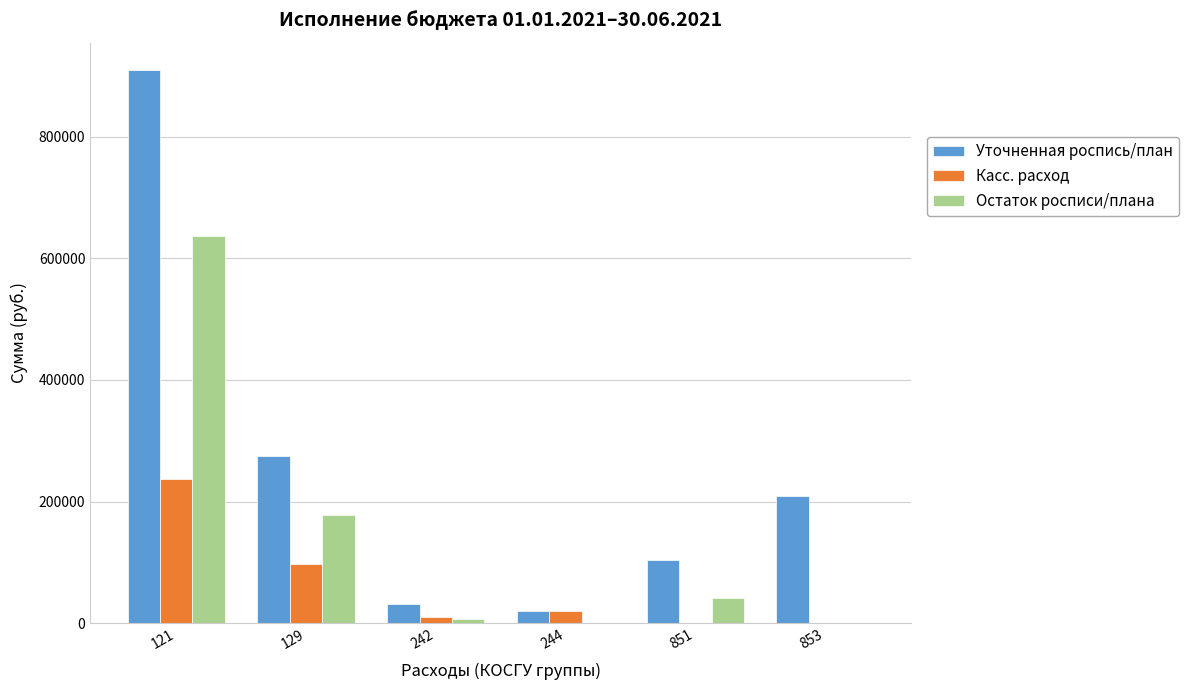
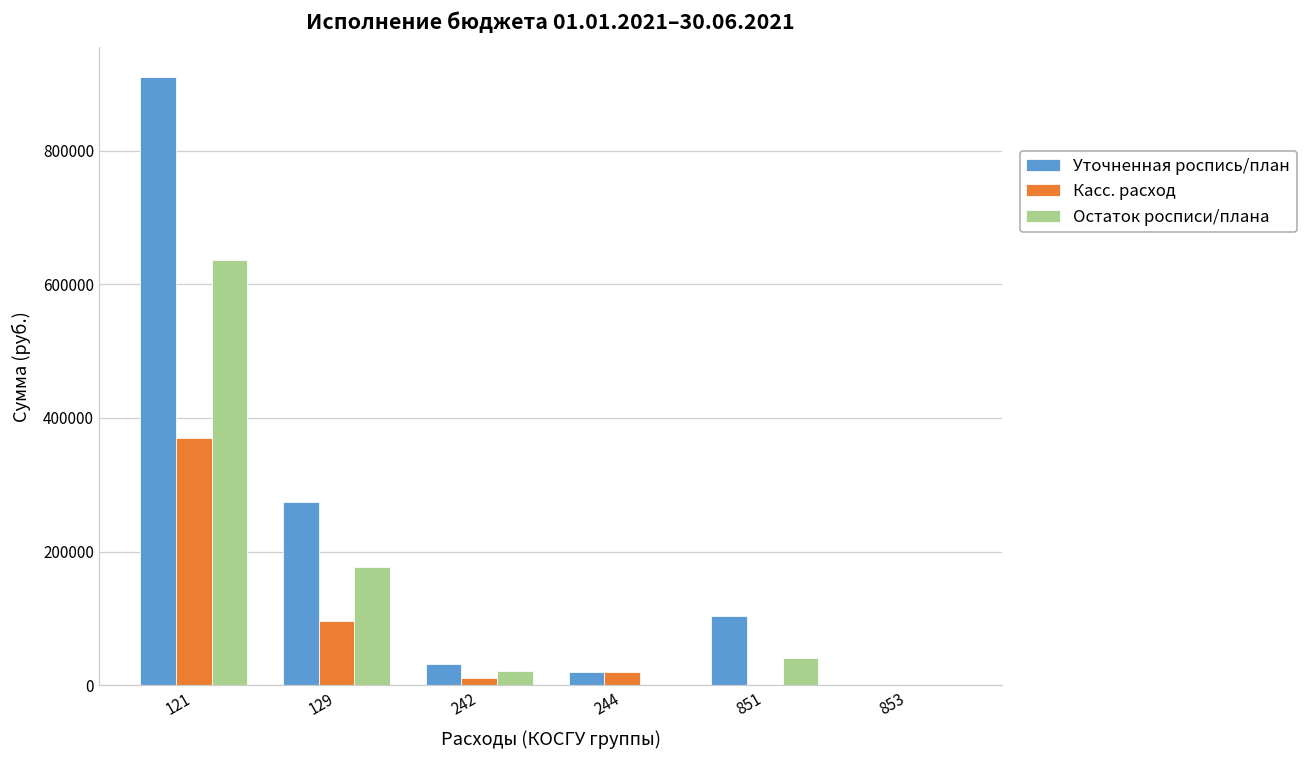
Касс. расход, 121: 240000 -> 370000
Остаток росписи/плана, 242: 10000 -> 20000
Уточненная роспись/план, 853: 210000 -> 0
